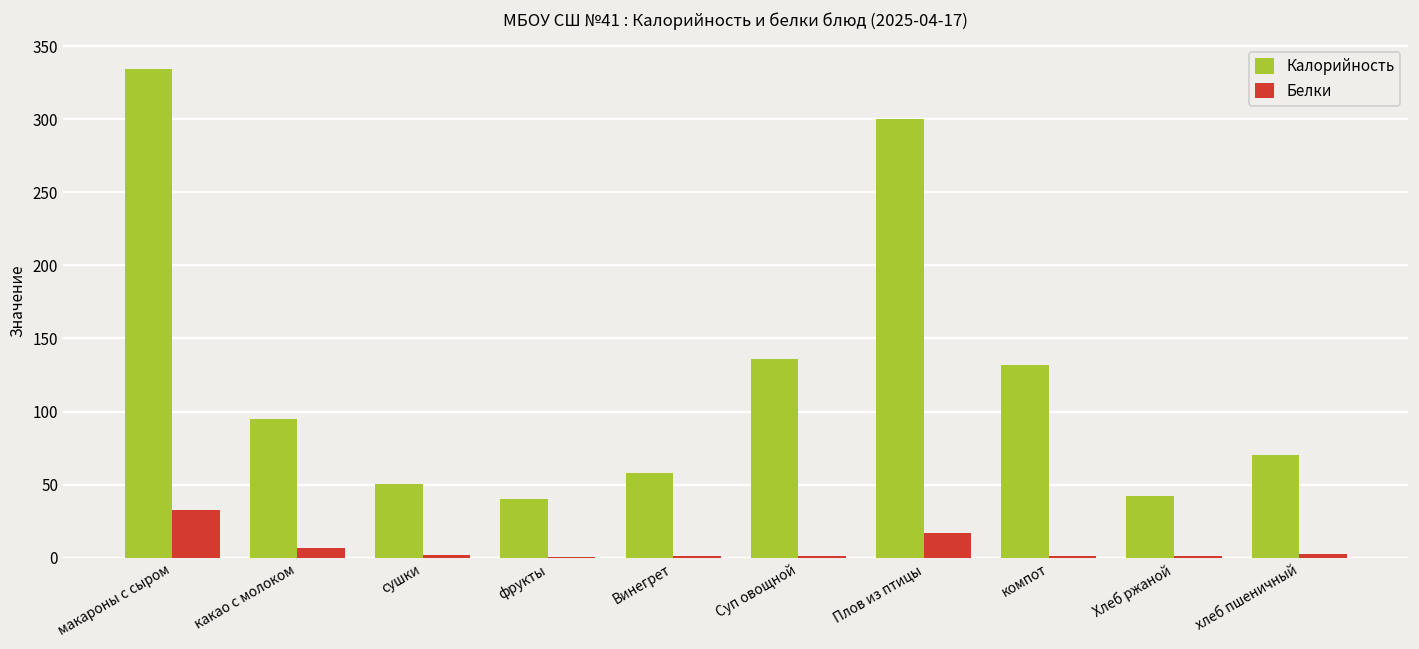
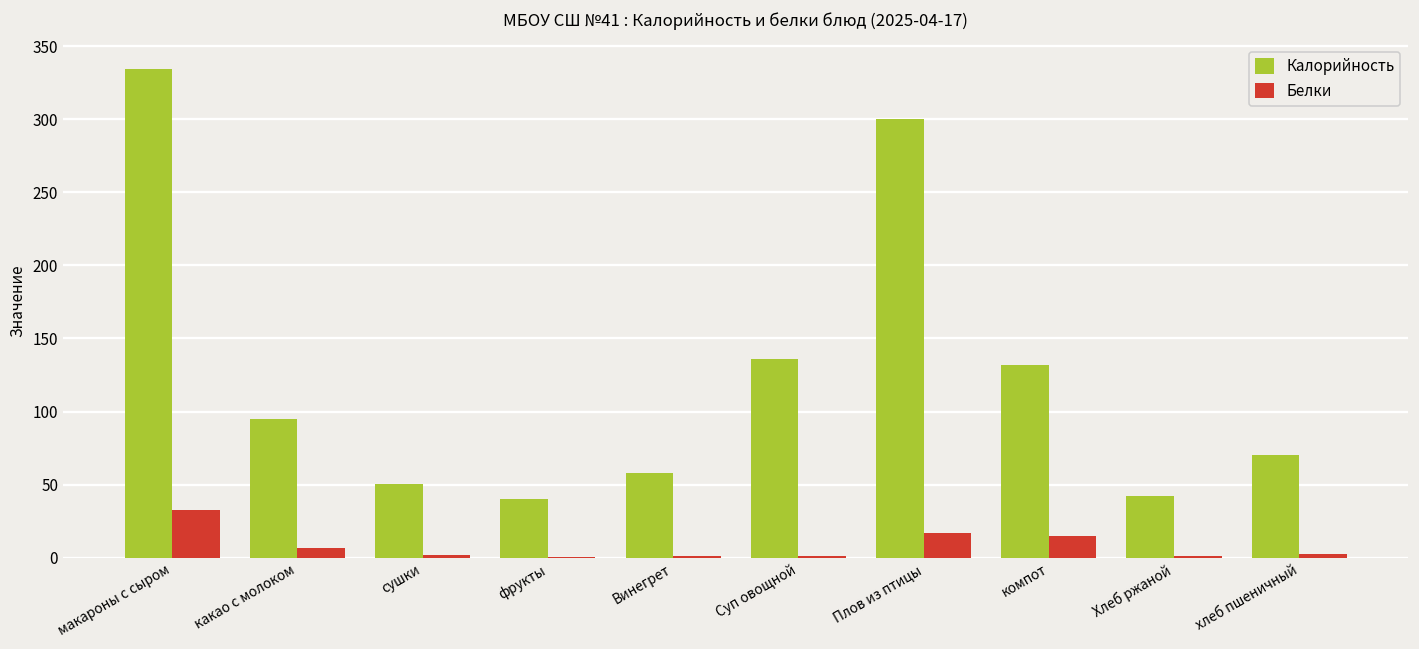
Белки, компот: 1 -> 15
